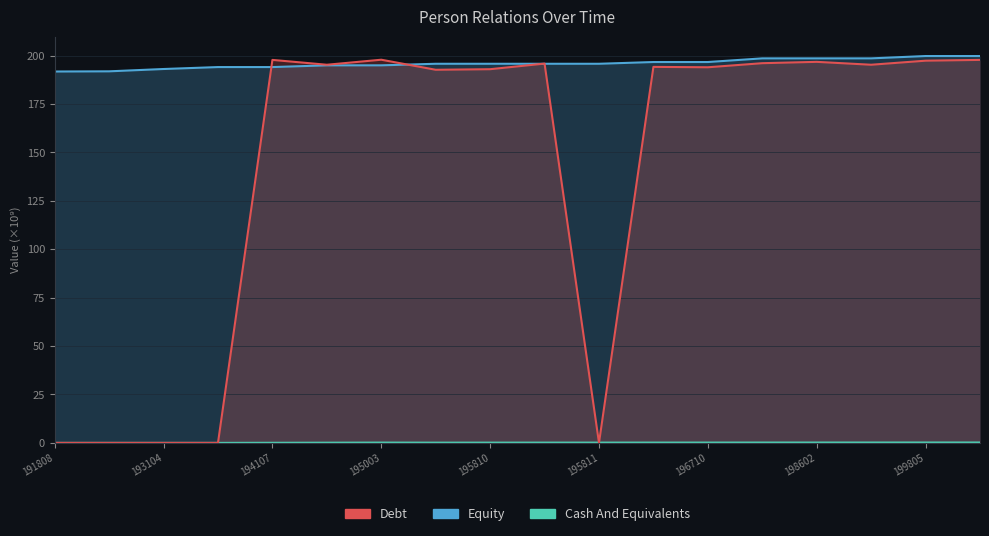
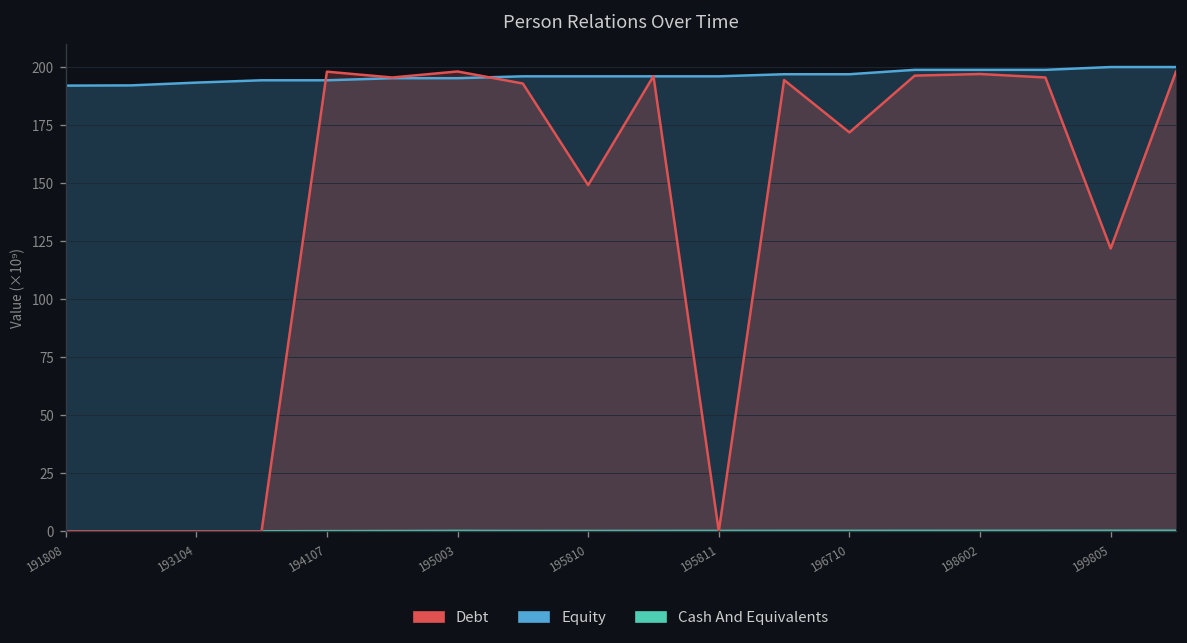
Debt, 195810: 193 -> 149
Debt, 196710: 194 -> 172
Debt, 199805: 197 -> 122
